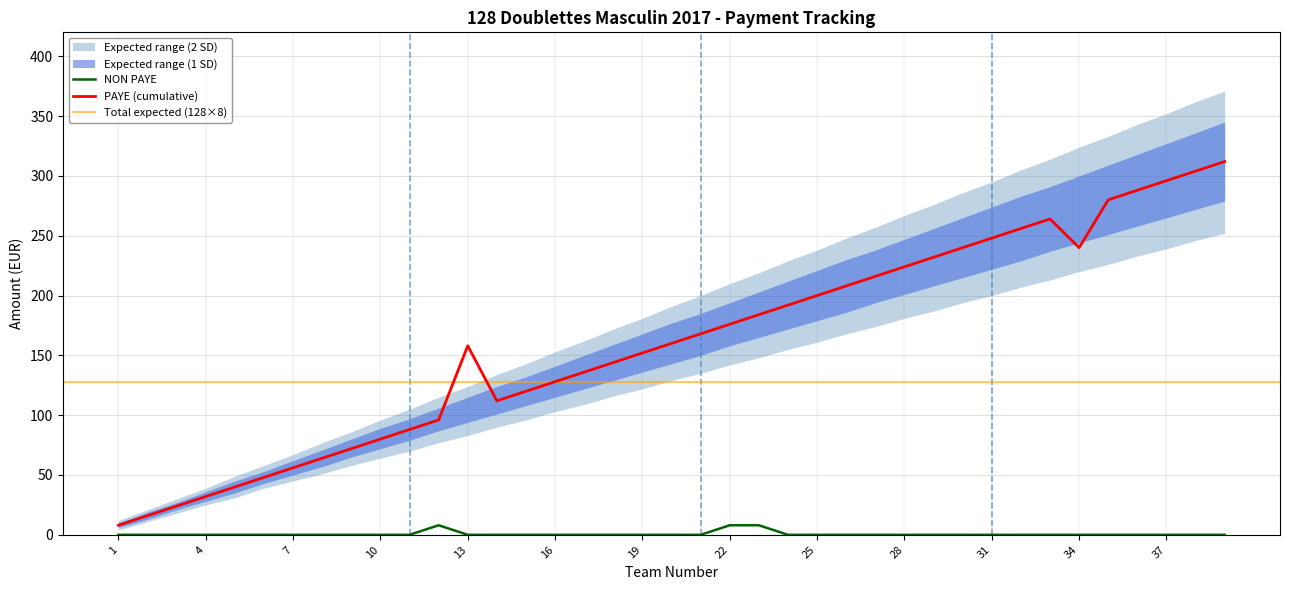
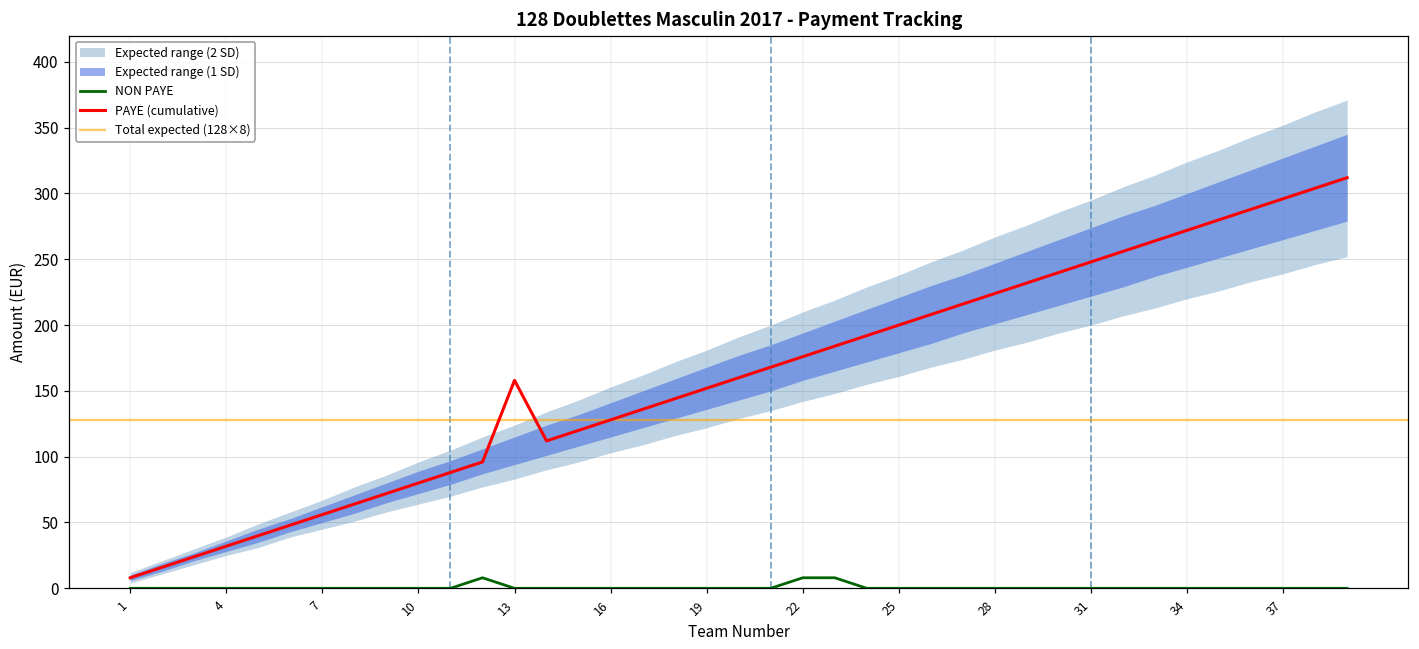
PAYE (cumulative), 34: 240 -> 272
